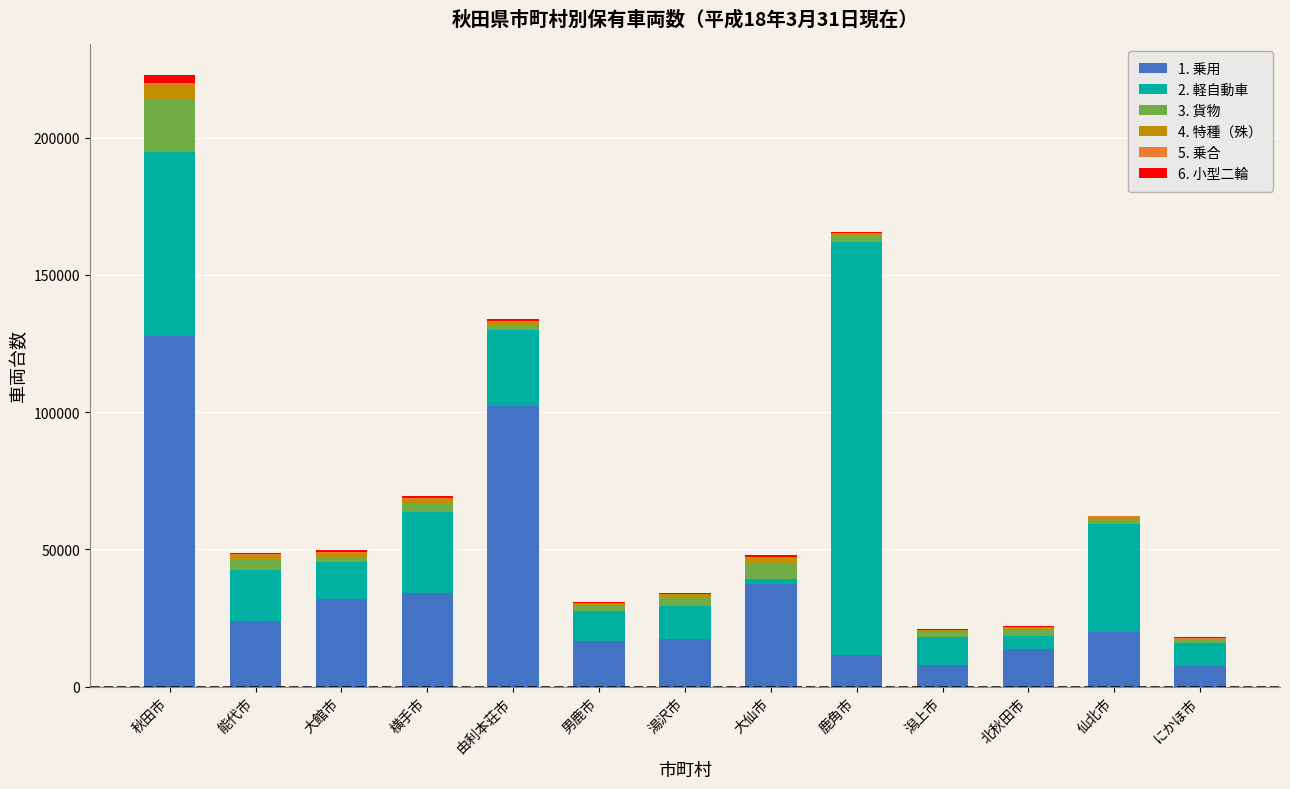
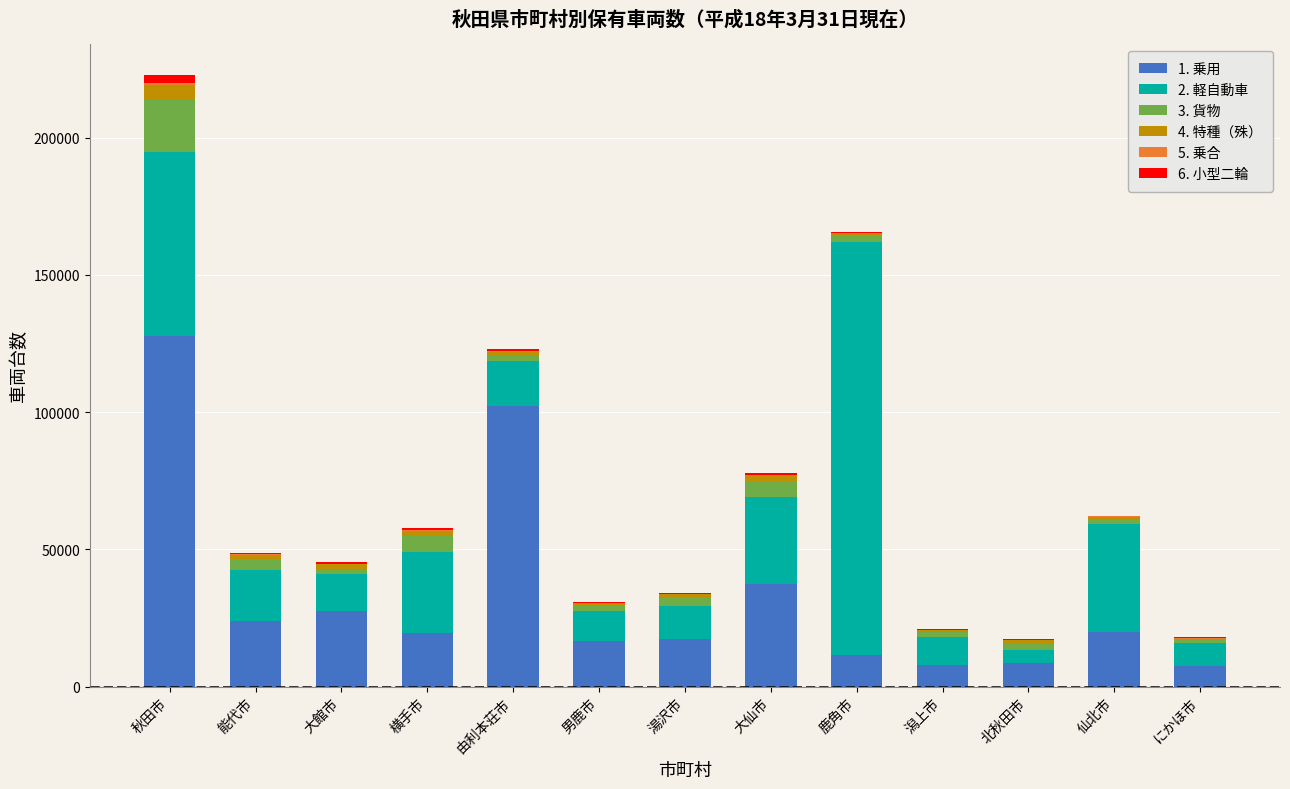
1. 乗用, 大館市: 32000 -> 28000
1. 乗用, 横手市: 34000 -> 19000
3. 貨物, 横手市: 3000 -> 6000
2. 軽自動車, 由利本荘市: 28000 -> 17000
2. 軽自動車, 大仙市: 2000 -> 32000
1. 乗用, 北秋田市: 14000 -> 9000
